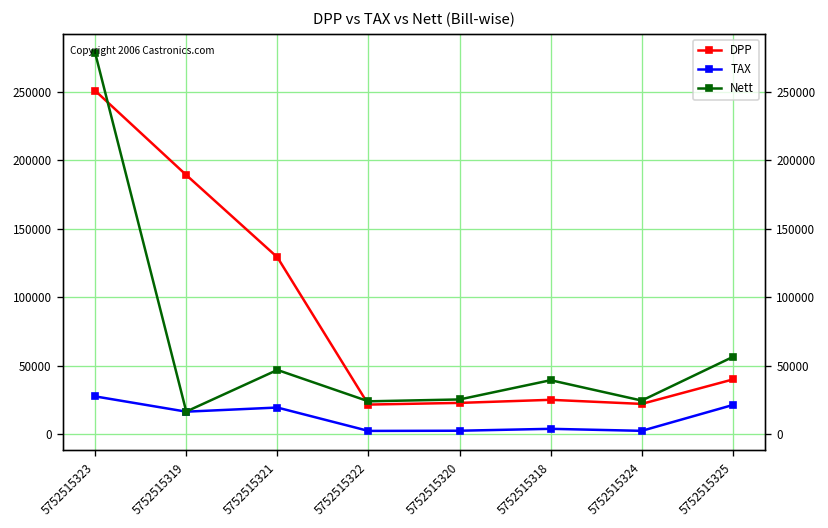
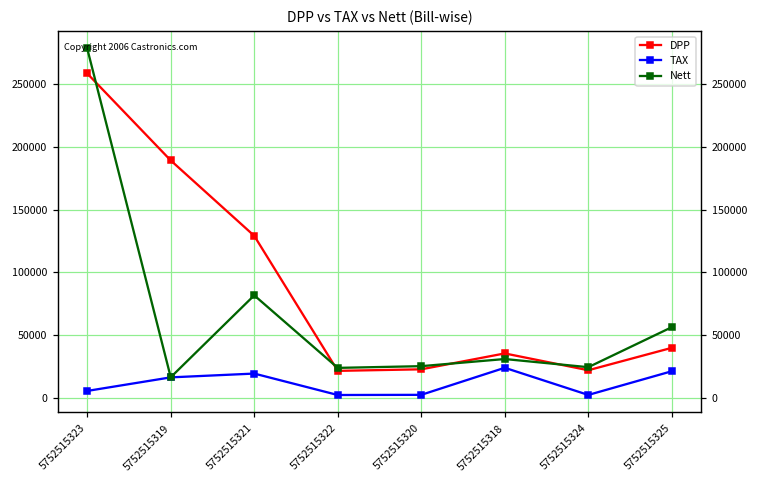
DPP, 5752515323: 251000 -> 259000
TAX, 5752515323: 28000 -> 6000
Nett, 5752515321: 47000 -> 82000
DPP, 5752515318: 25000 -> 36000
TAX, 5752515318: 4000 -> 24000
Nett, 5752515318: 39000 -> 31000
